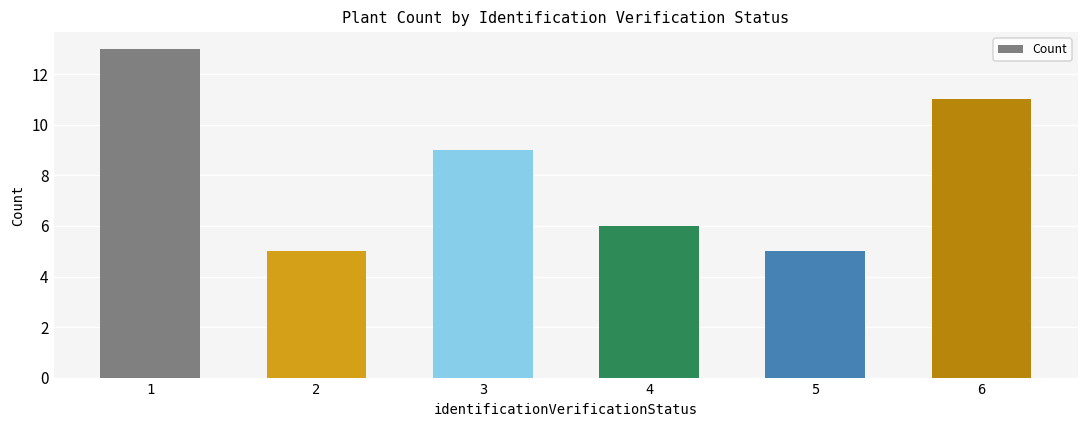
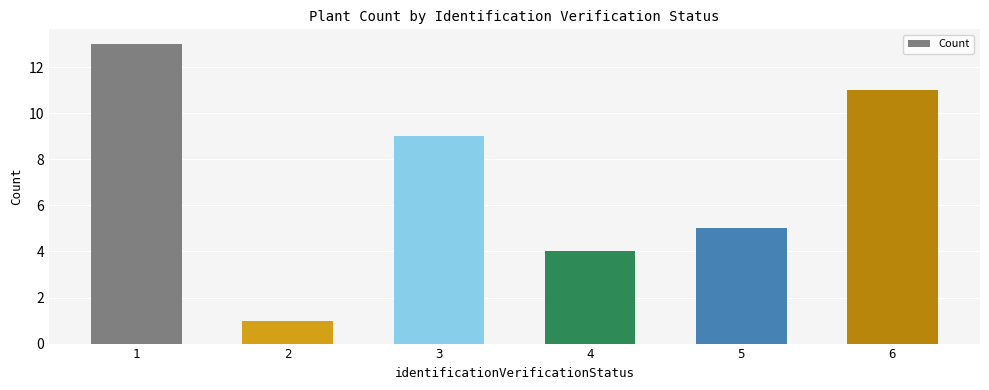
2: 5 -> 1
4: 6 -> 4
